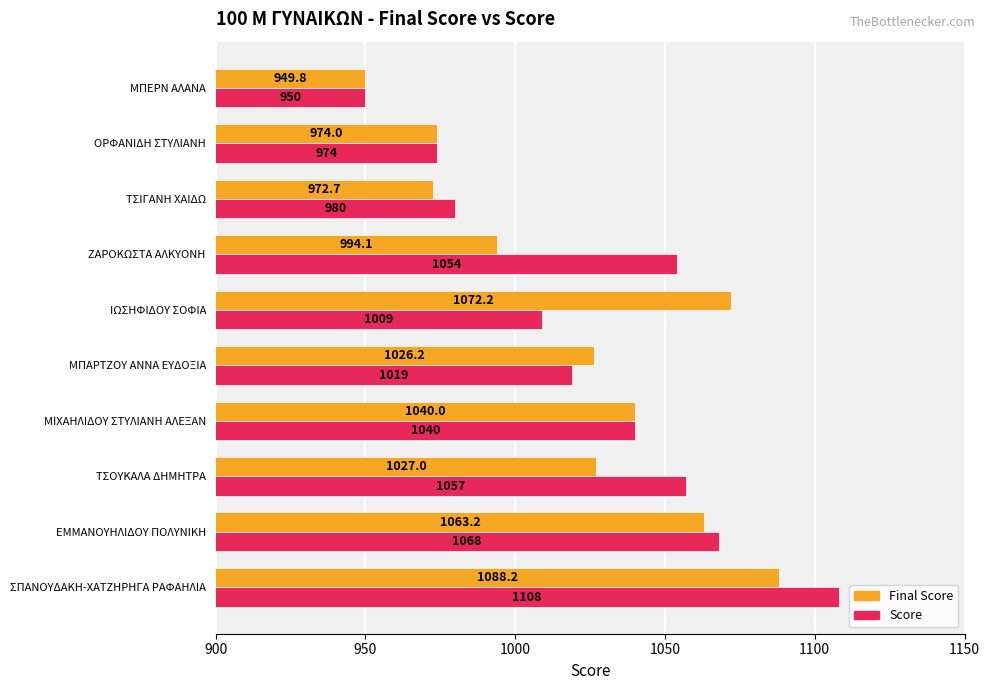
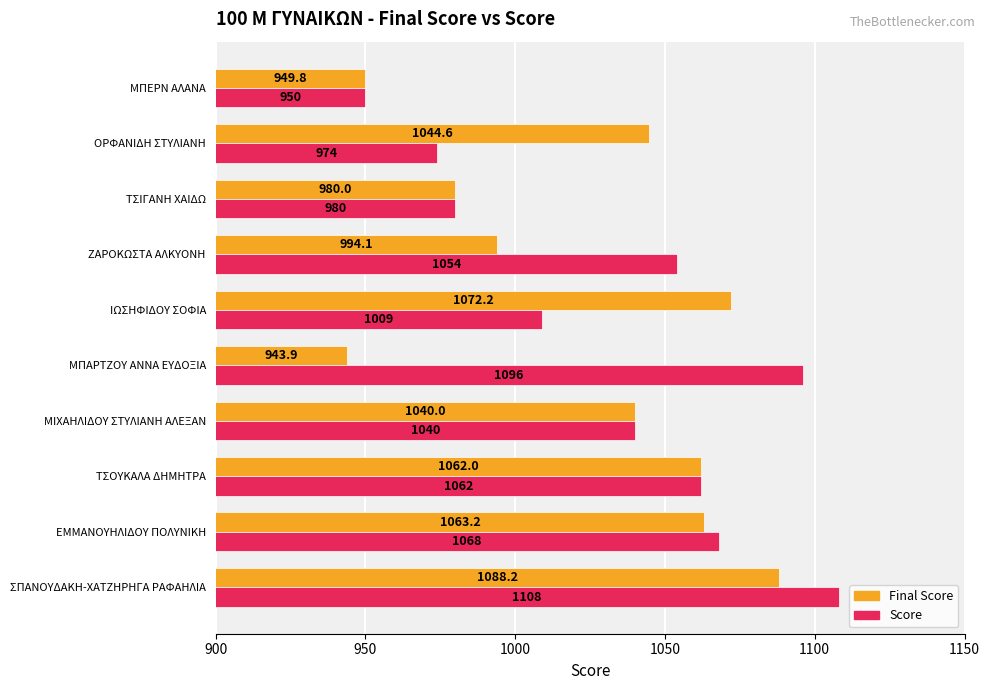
Final Score, ΟΡΦΑΝΙΔΗ ΣΤΥΛΙΑΝΗ: 974.0 -> 1044.6
Final Score, ΤΣΙΓΑΝΗ ΧΑΙΔΩ: 972.7 -> 980.0
Final Score, ΜΠΑΡΤΖΟΥ ΑΝΝΑ ΕΥΔΟΞΙΑ: 1026.2 -> 943.9
Score, ΜΠΑΡΤΖΟΥ ΑΝΝΑ ΕΥΔΟΞΙΑ: 1019 -> 1096
Final Score, ΤΣΟΥΚΑΛΑ ΔΗΜΗΤΡΑ: 1027.0 -> 1062.0
Score, ΤΣΟΥΚΑΛΑ ΔΗΜΗΤΡΑ: 1057 -> 1062
